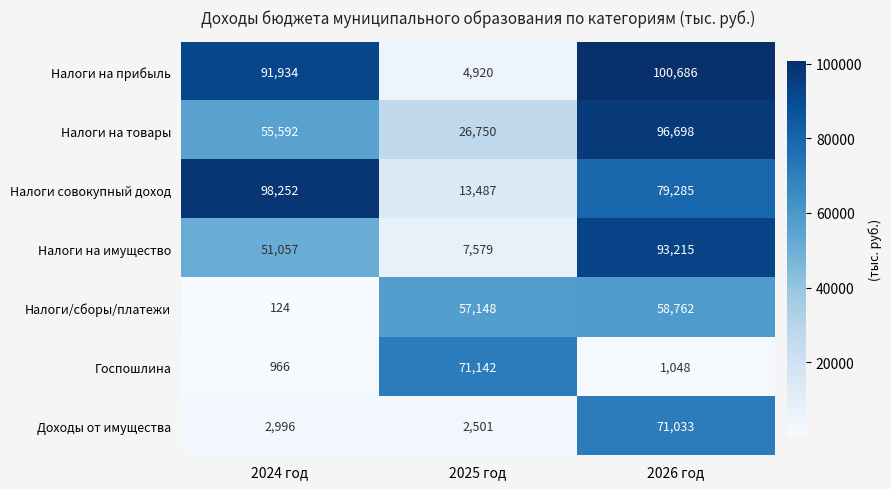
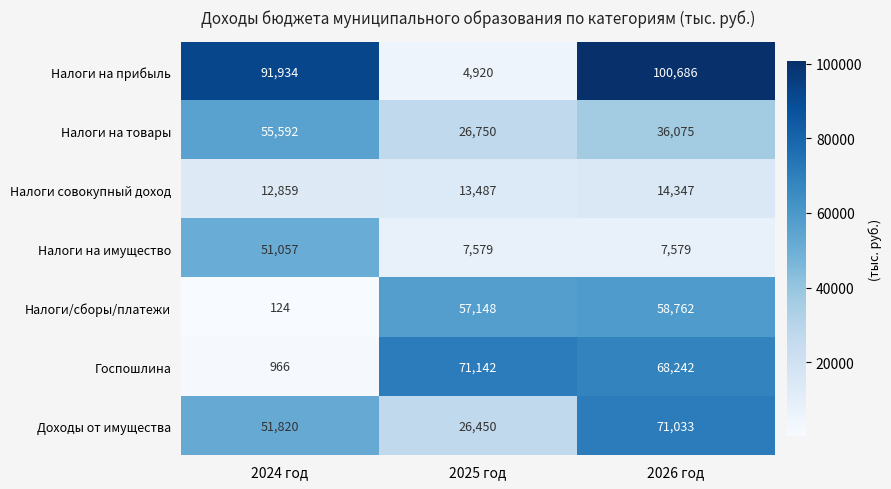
Налоги на товары, 2026 год: 96,698 -> 36,075
Налоги совокупный доход, 2024 год: 98,252 -> 12,859
Налоги совокупный доход, 2026 год: 79,285 -> 14,347
Налоги на имущество, 2026 год: 93,215 -> 7,579
Госпошлина, 2026 год: 1,048 -> 68,242
Доходы от имущества, 2024 год: 2,996 -> 51,820
Доходы от имущества, 2025 год: 2,501 -> 26,450
